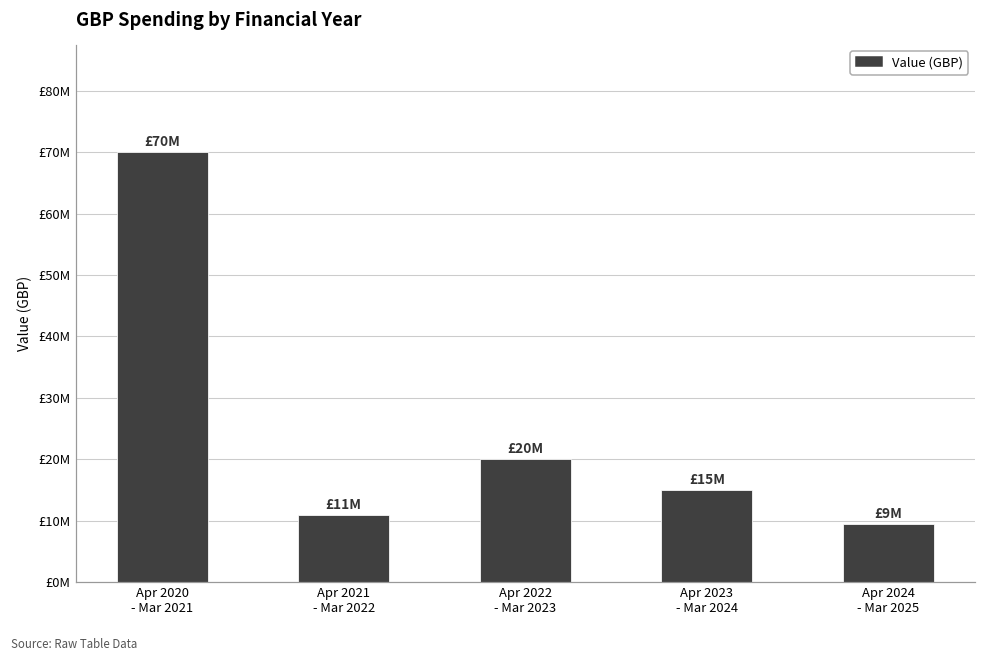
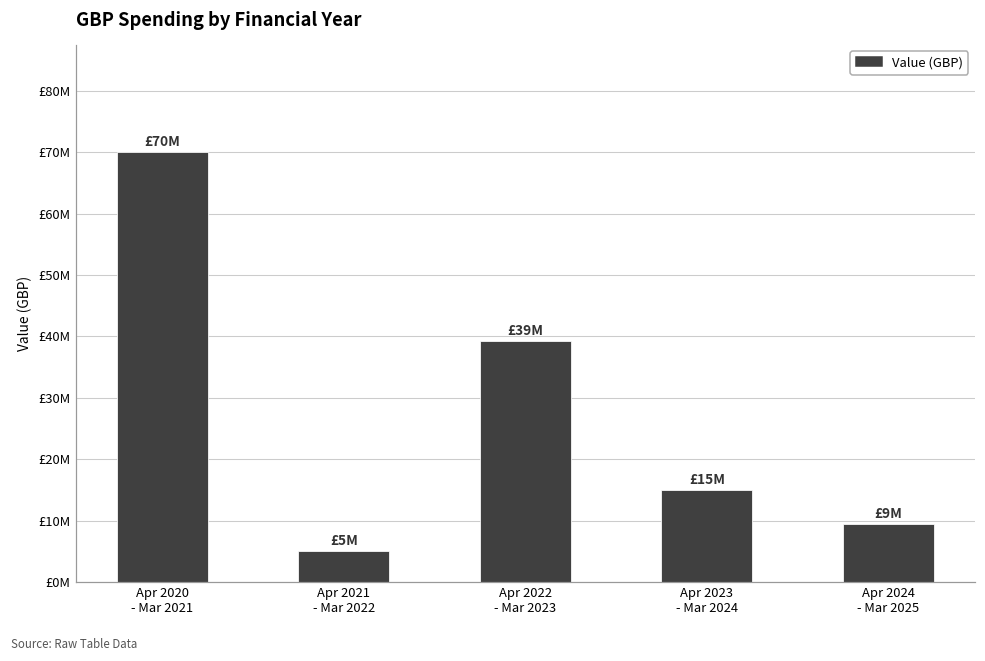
Apr 2021 - Mar 2022: £11M -> £5M
Apr 2022 - Mar 2023: £20M -> £39M
